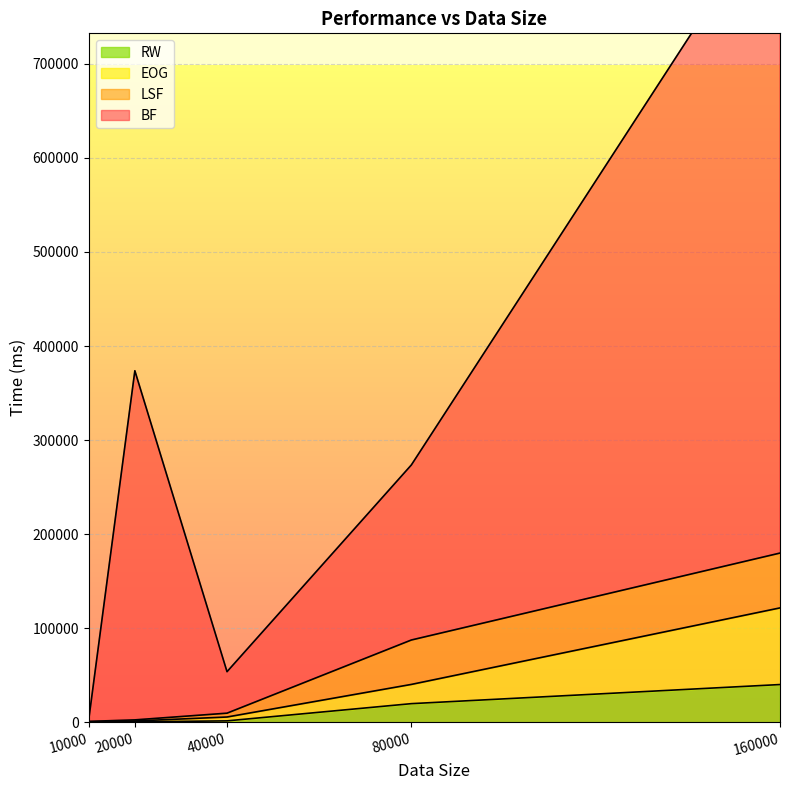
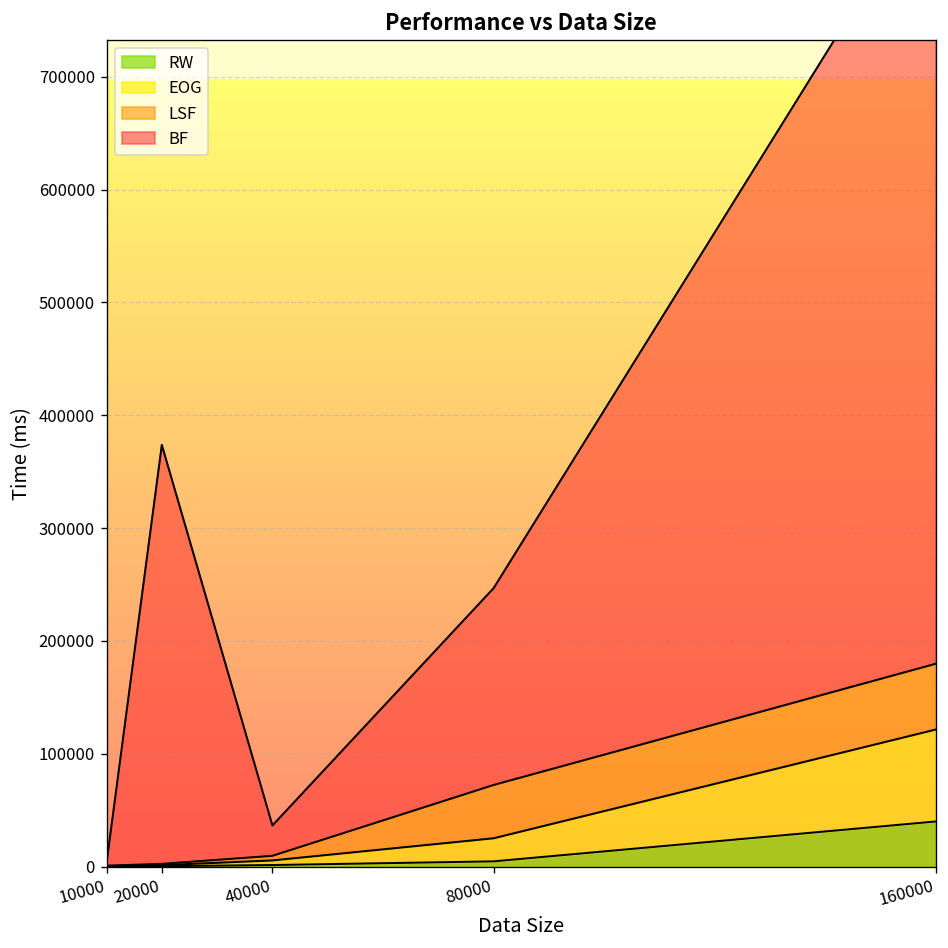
BF, 40000: 40000 -> 30000
RW, 80000: 20000 -> 0
BF, 80000: 190000 -> 170000
